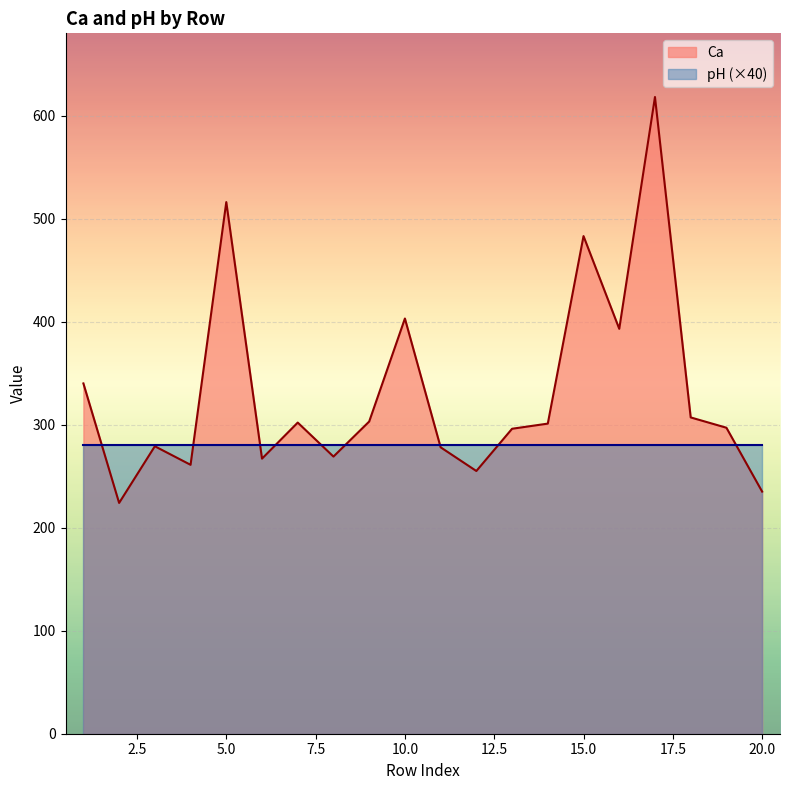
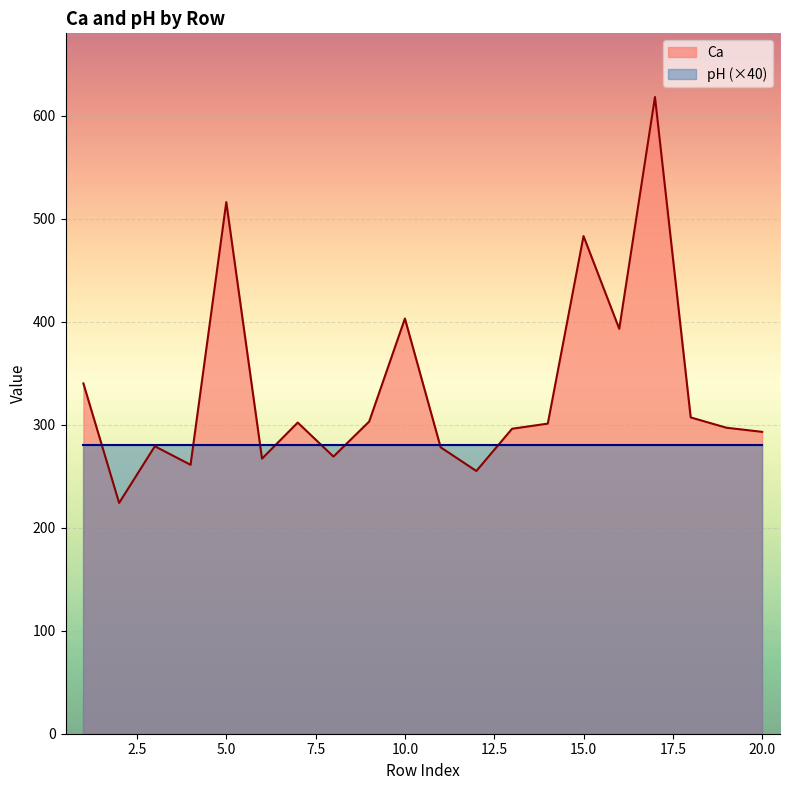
Ca, 20.0: 235 -> 293
